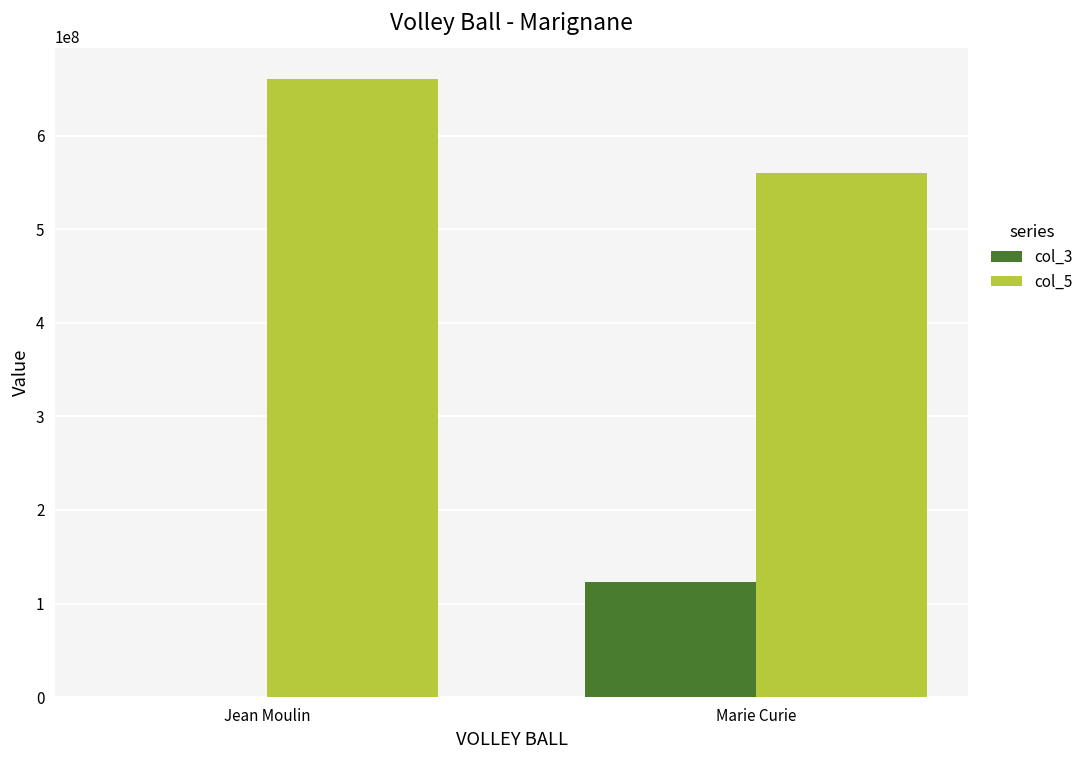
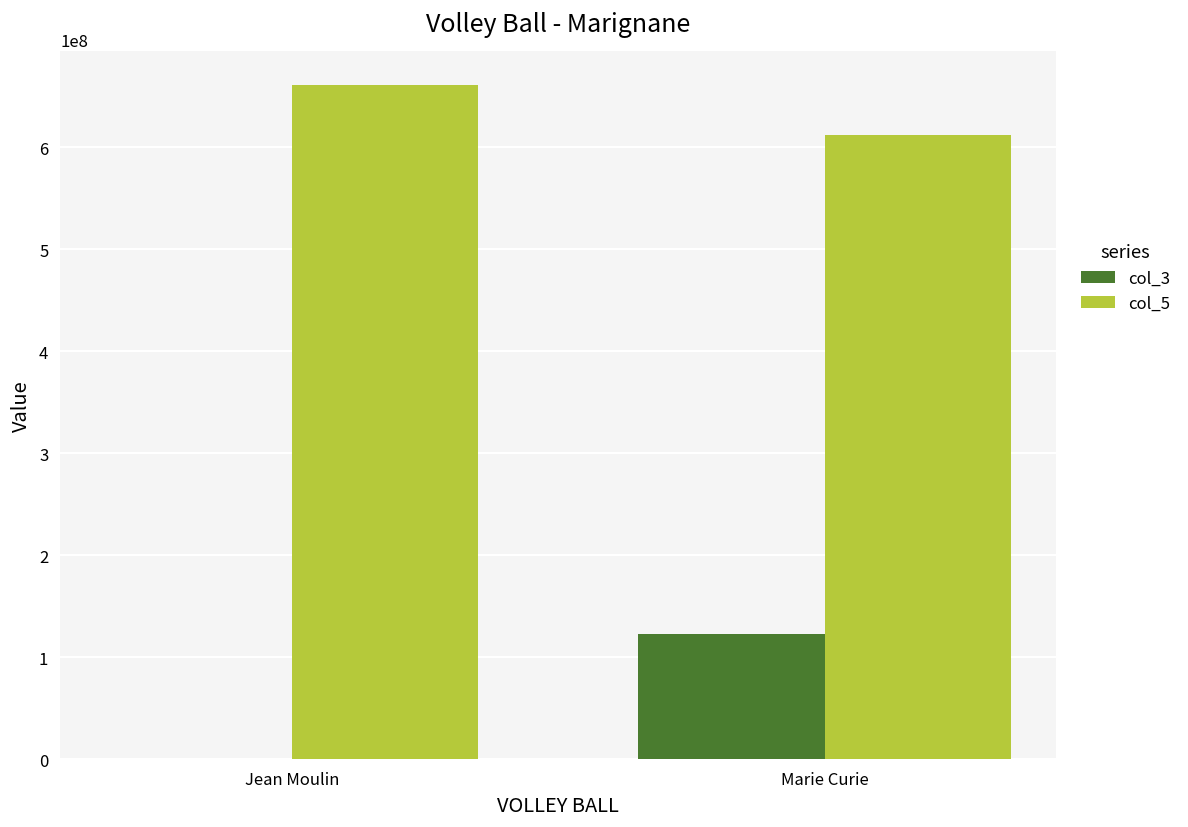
col_5, Marie Curie: 560000000 -> 610000000
